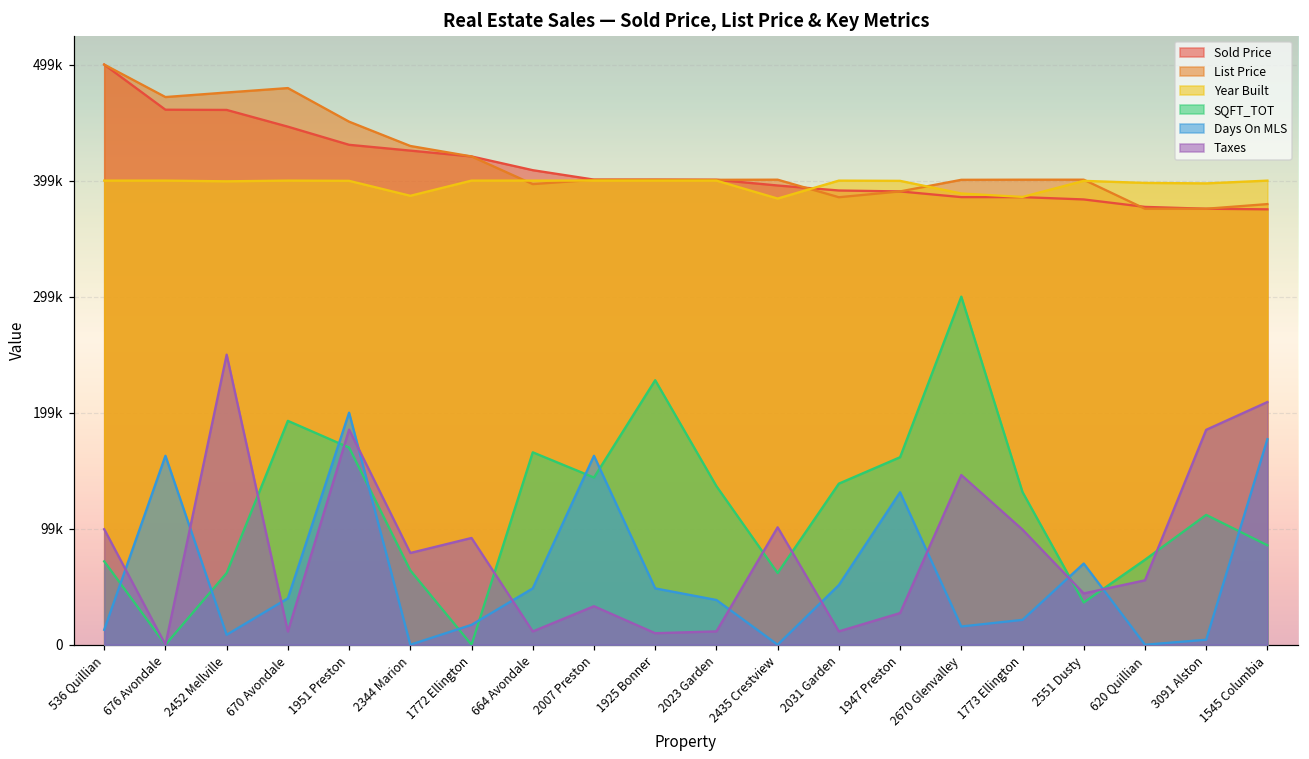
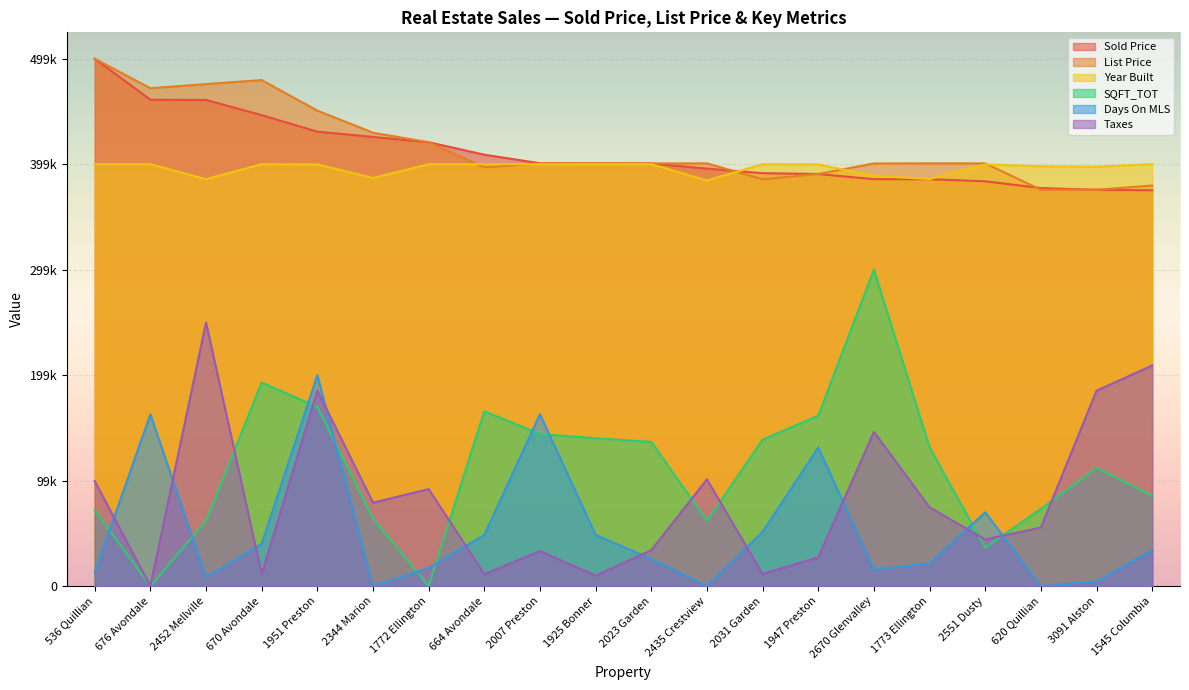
Year Built, 2452 Mellville: 399000 -> 385000
SQFT_TOT, 1925 Bonner: 228000 -> 140000
Days On MLS, 2023 Garden: 38000 -> 26000
Taxes, 2023 Garden: 11000 -> 34000
Taxes, 1773 Ellington: 99000 -> 75000
Days On MLS, 1545 Columbia: 177000 -> 34000
